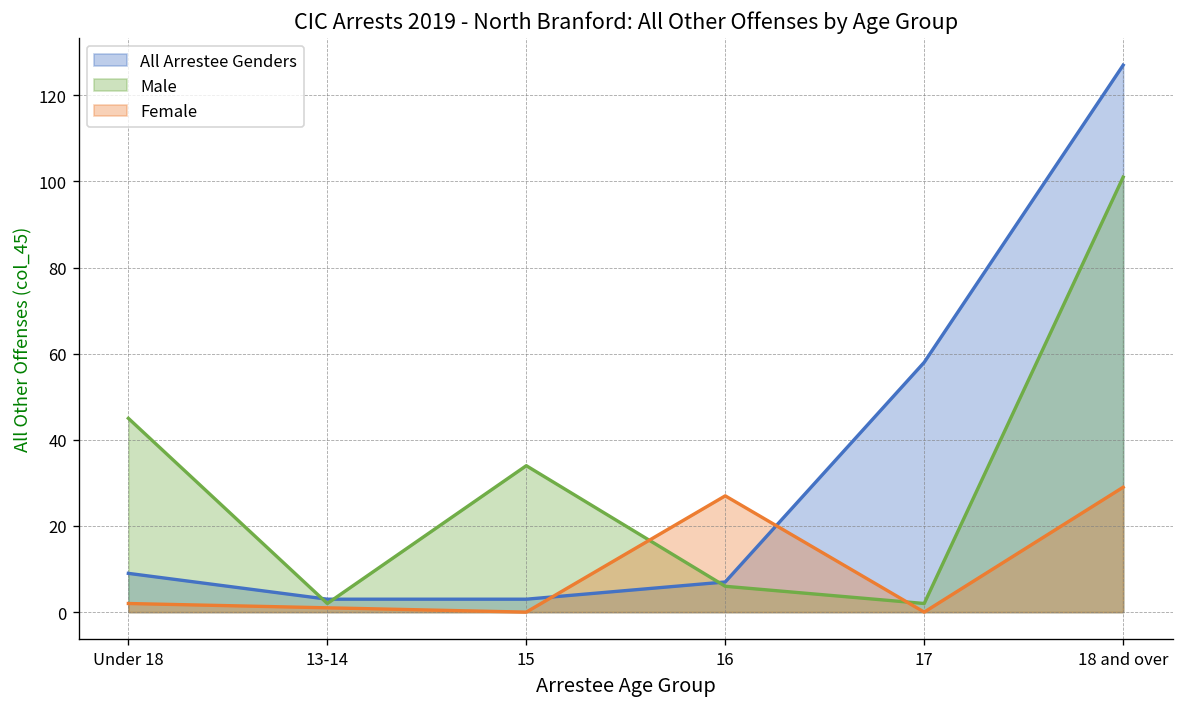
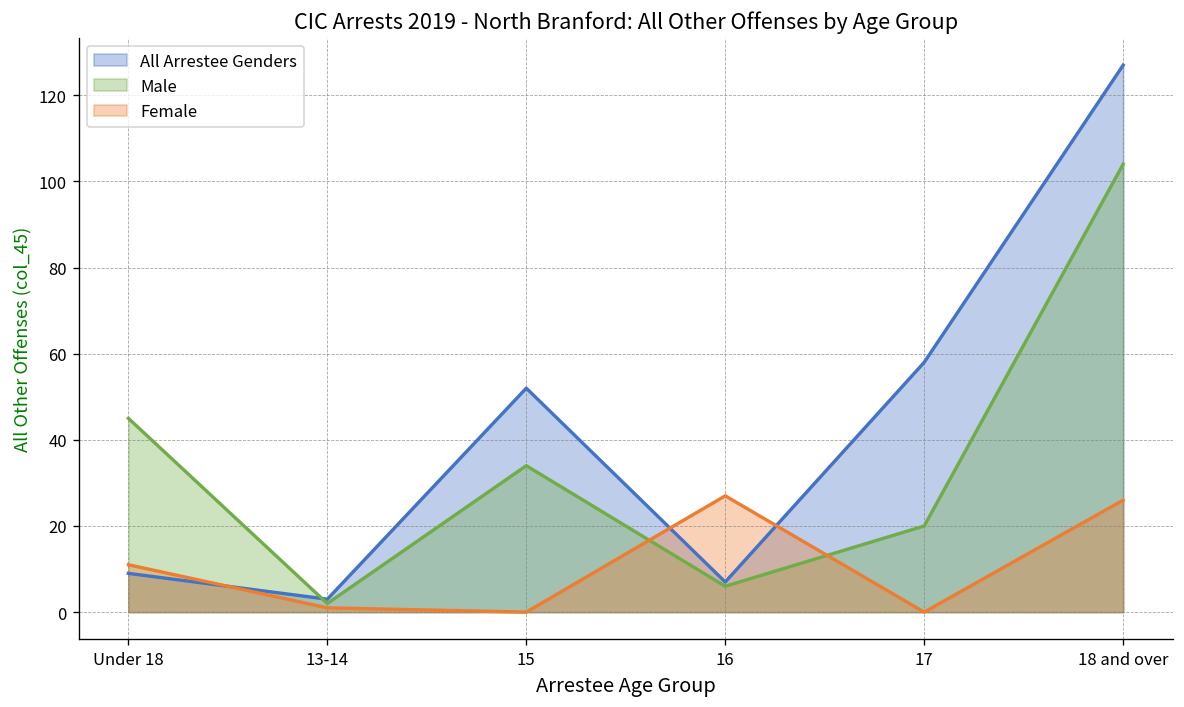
Female, Under 18: 2 -> 11
All Arrestee Genders, 15: 3 -> 52
Male, 17: 2 -> 20
Male, 18 and over: 101 -> 104
Female, 18 and over: 29 -> 26
